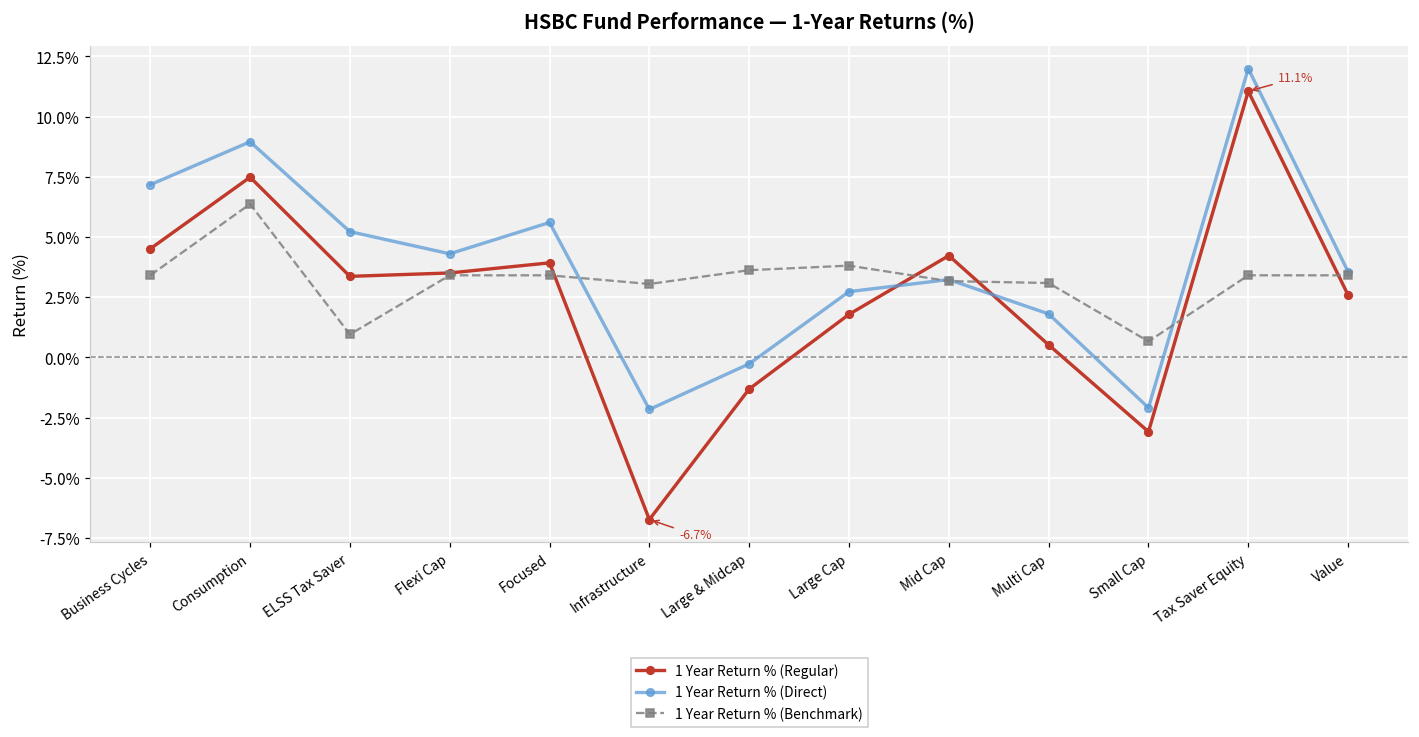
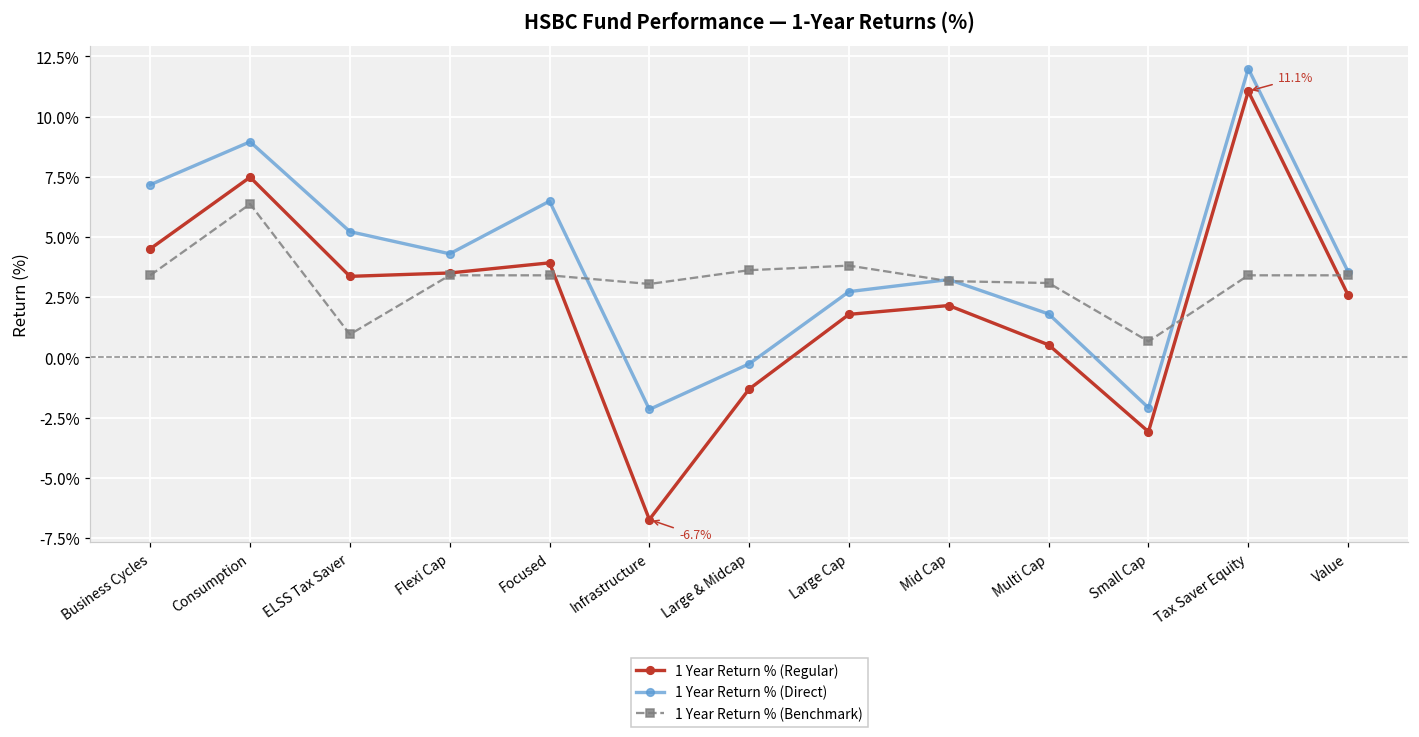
1 Year Return % (Direct), Focused: 5.6% -> 6.5%
1 Year Return % (Regular), Mid Cap: 4.2% -> 2.2%
